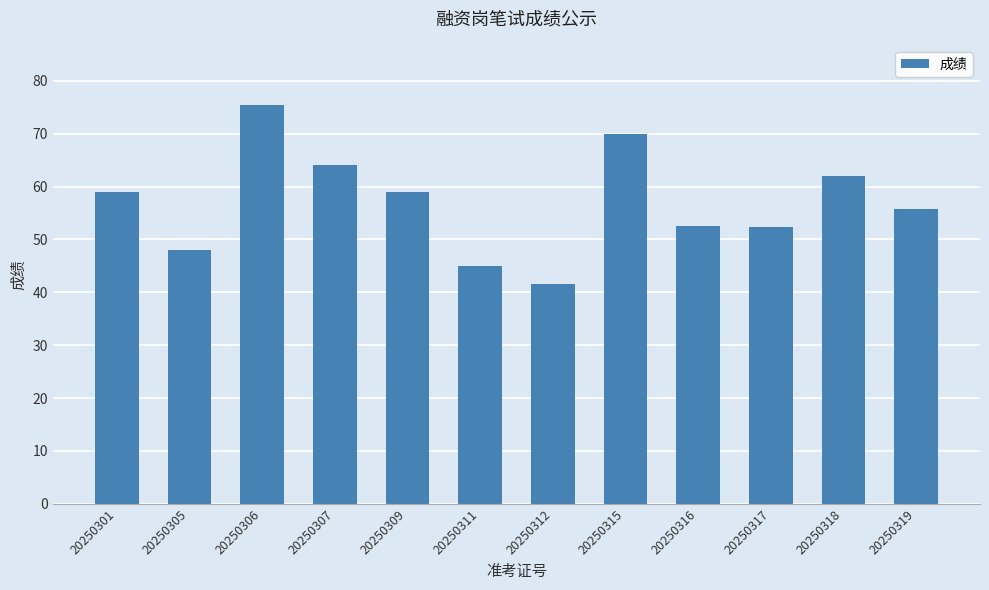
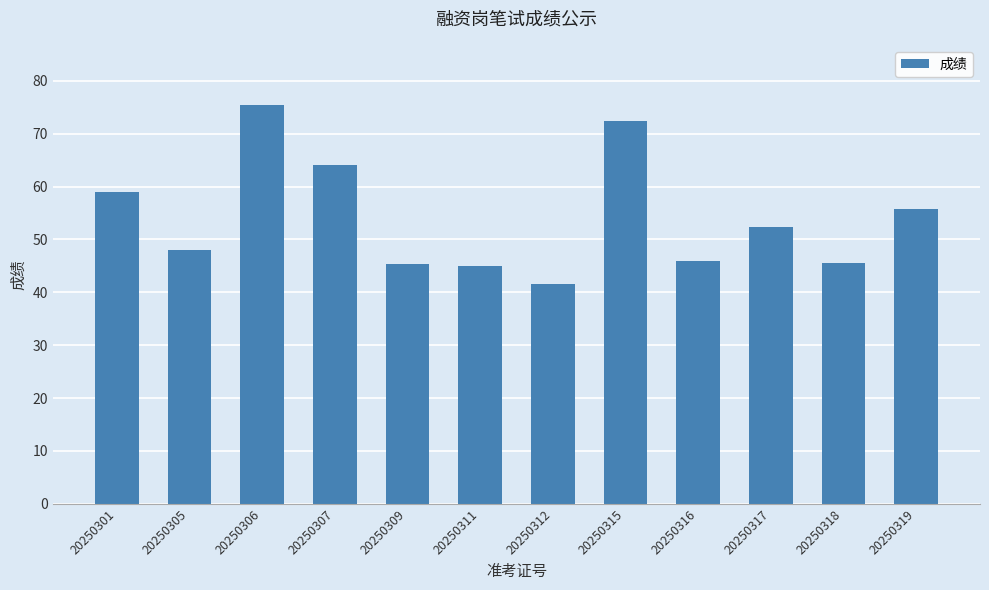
20250309: 59 -> 45
20250315: 70 -> 73
20250316: 53 -> 46
20250318: 62 -> 46
